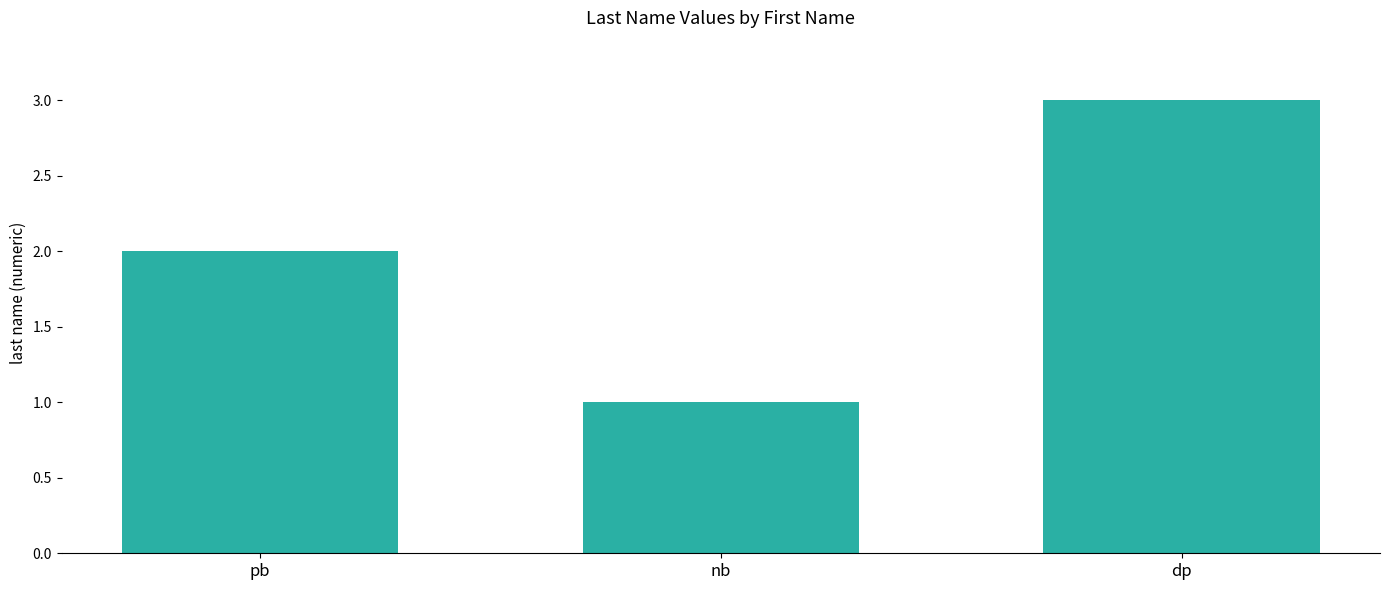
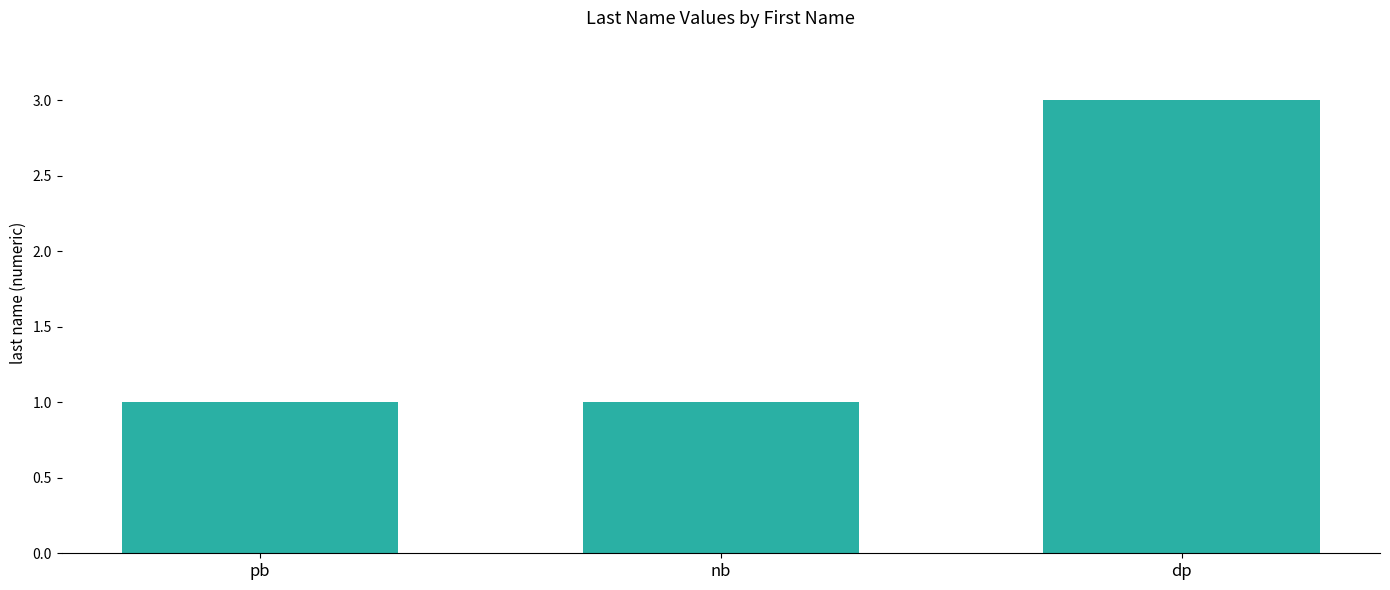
pb: 2 -> 1
